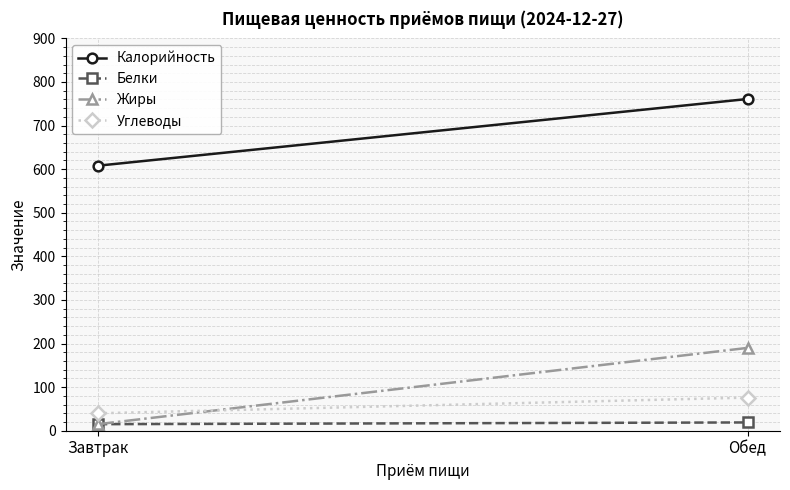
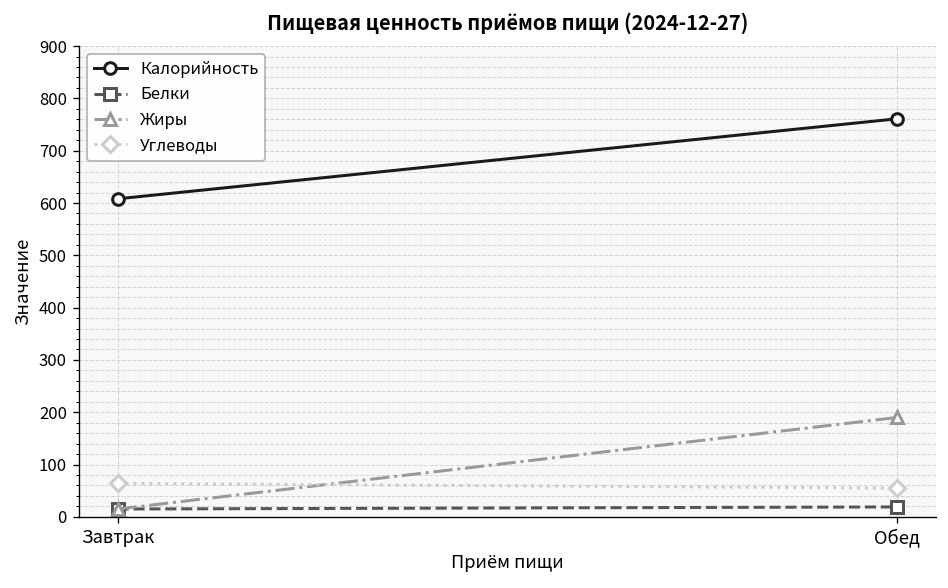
Углеводы, Завтрак: 40 -> 60
Углеводы, Обед: 80 -> 60
